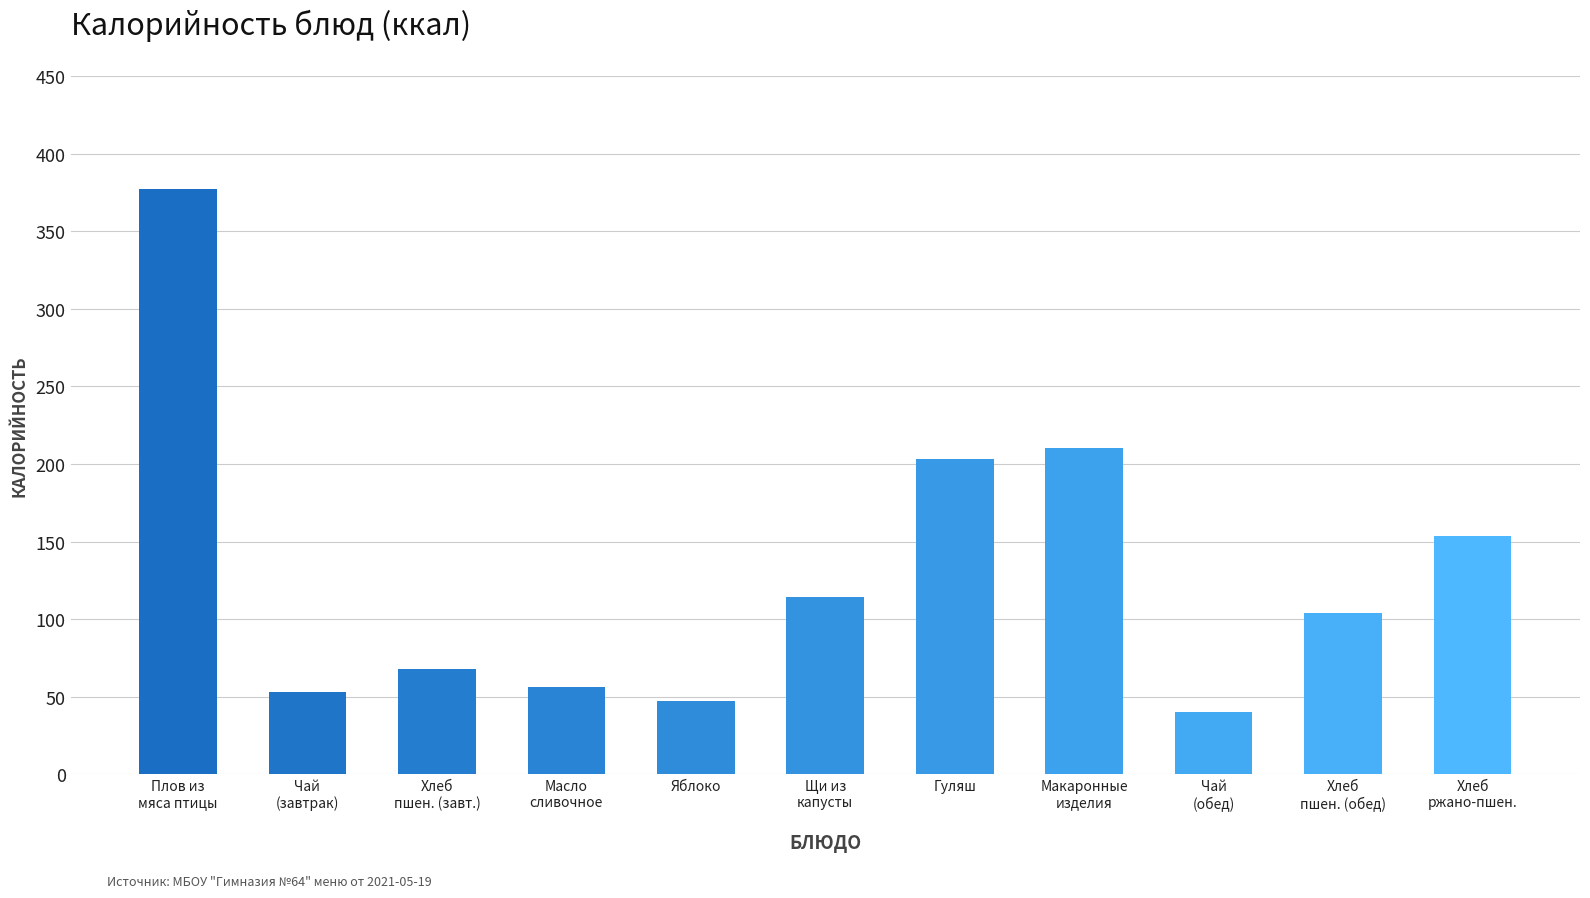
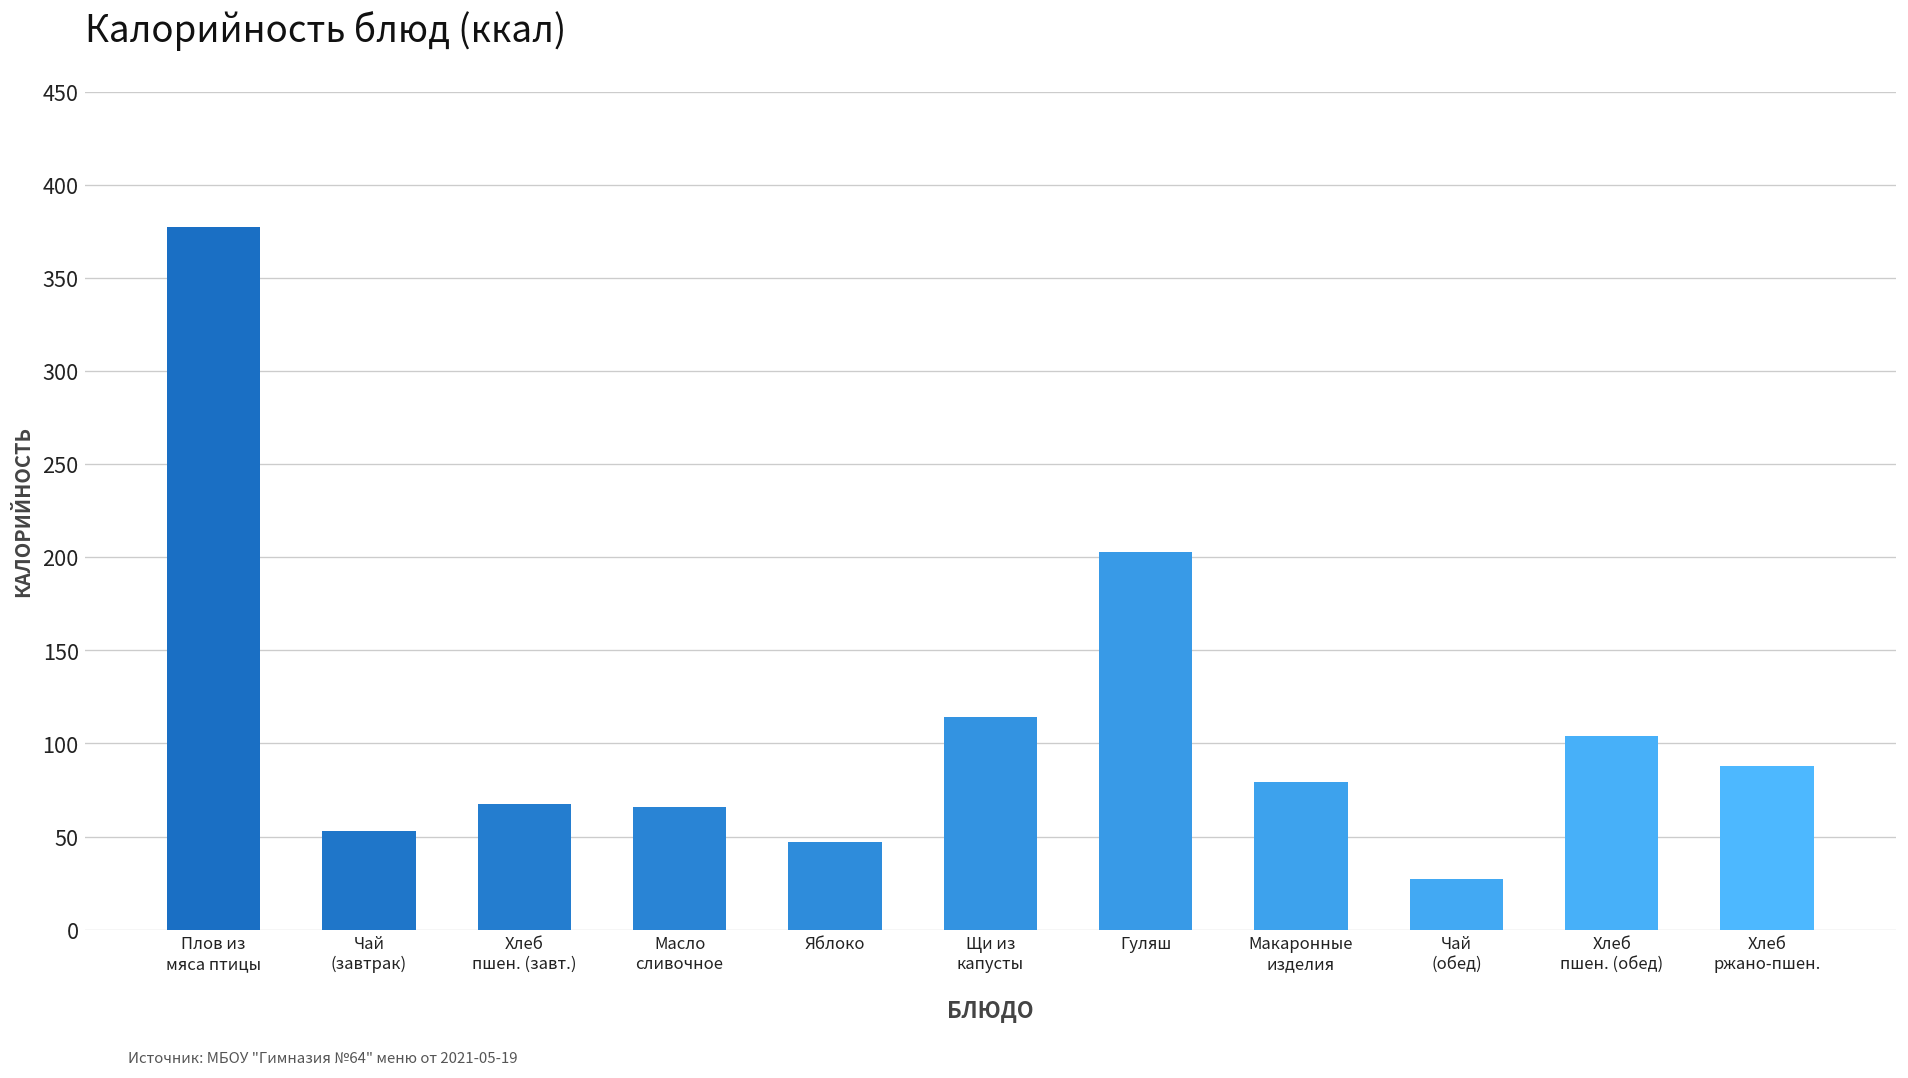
Масло сливочное: 56 -> 66
Макаронные изделия: 211 -> 79
Чай (обед): 40 -> 27
Хлеб ржано-пшен.: 154 -> 88
